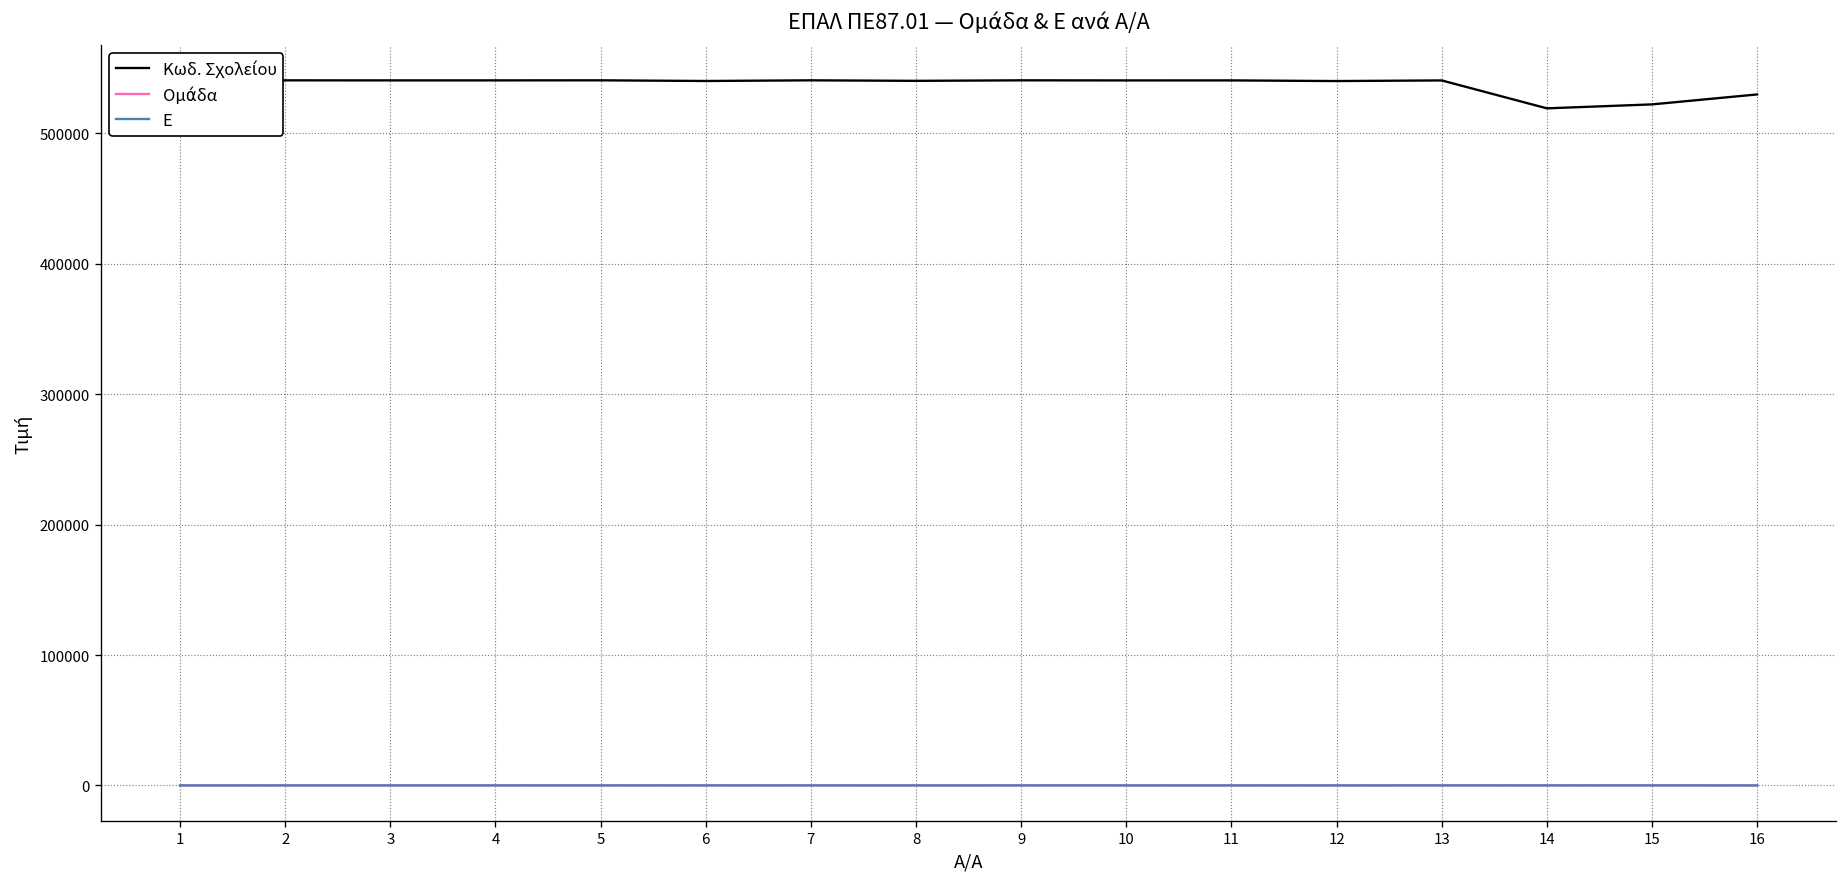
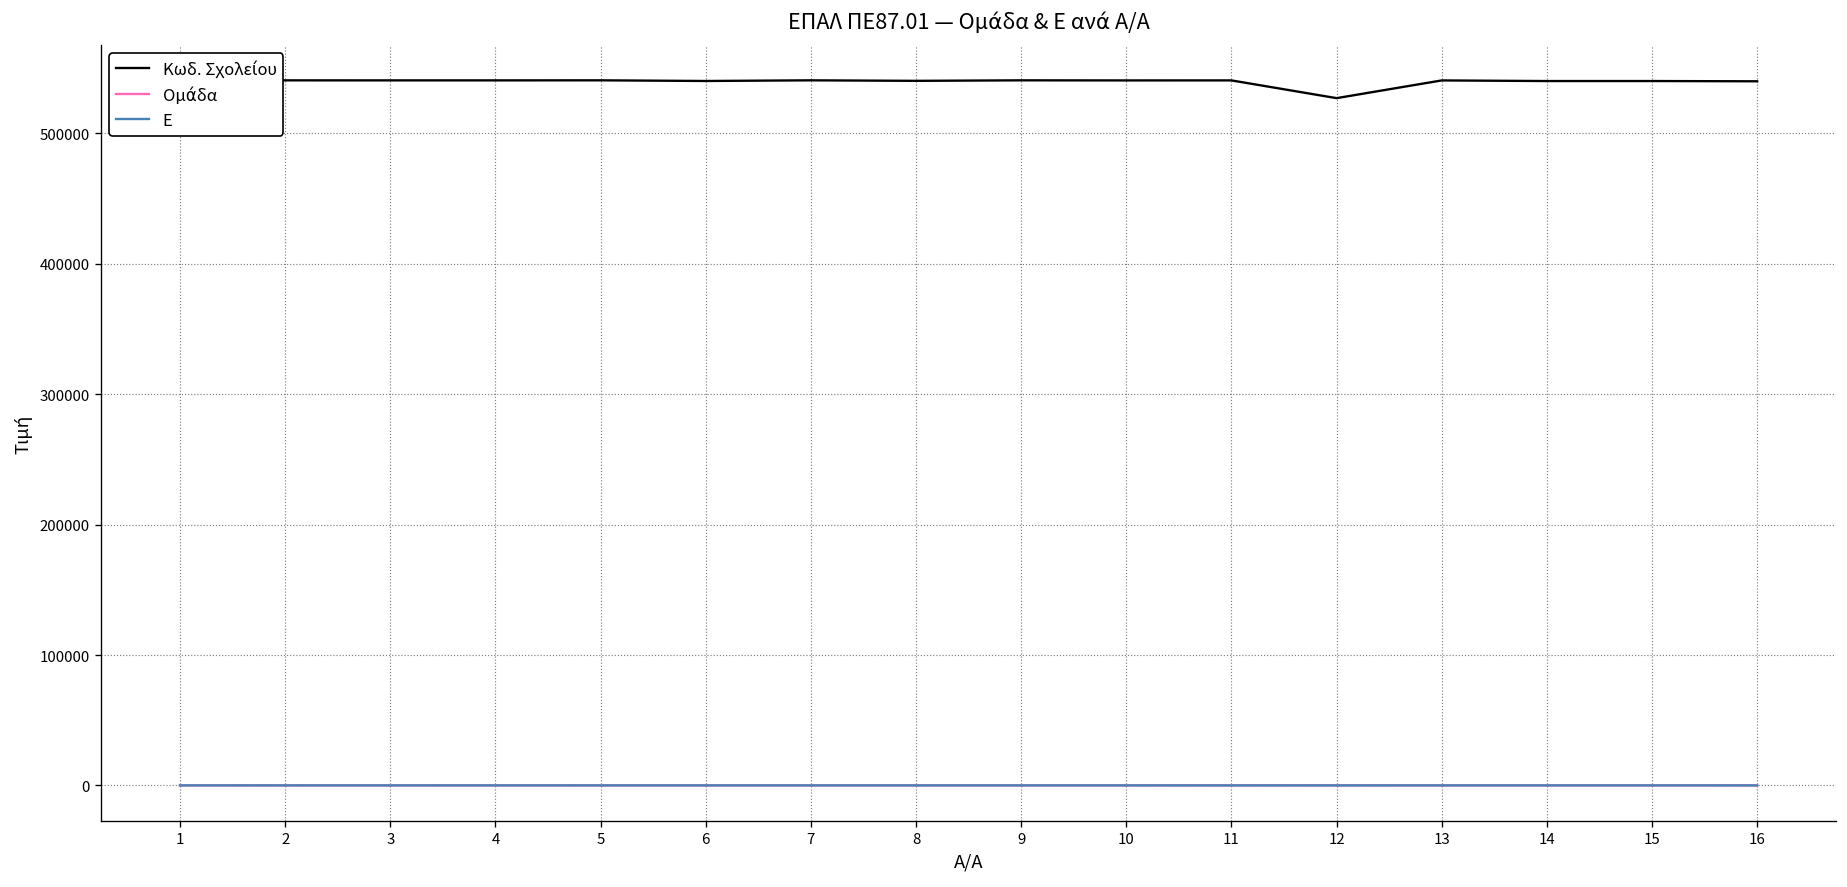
Κωδ. Σχολείου, 12: 540000 -> 527000
Κωδ. Σχολείου, 14: 519000 -> 540000
Κωδ. Σχολείου, 15: 522000 -> 540000
Κωδ. Σχολείου, 16: 530000 -> 540000
